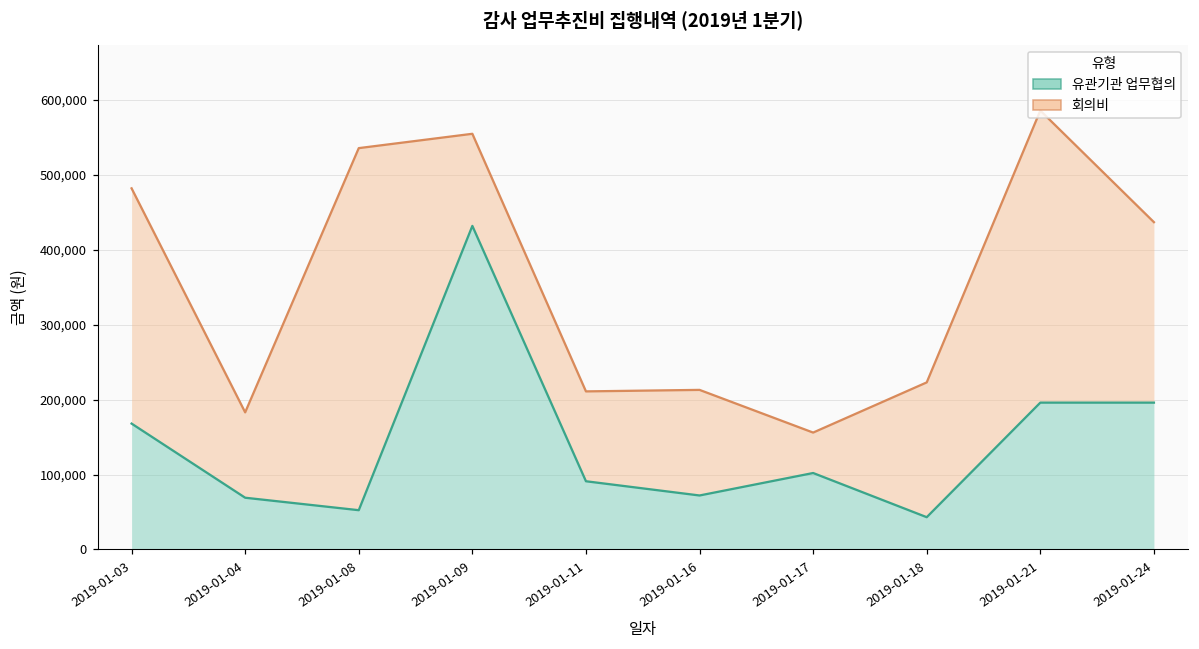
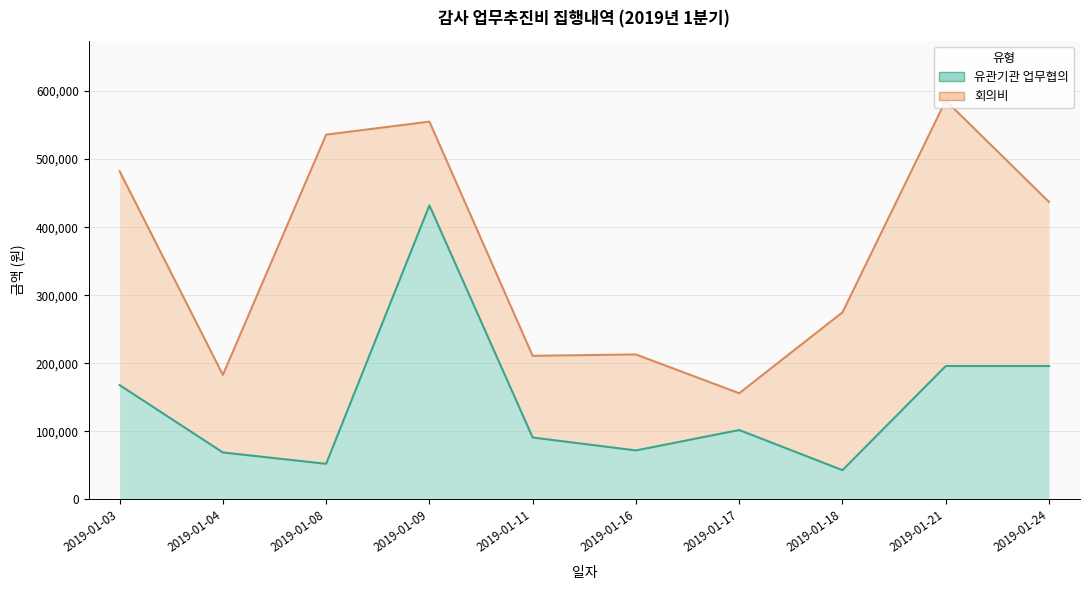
회의비, 2019-01-18: 180,000 -> 230,000
